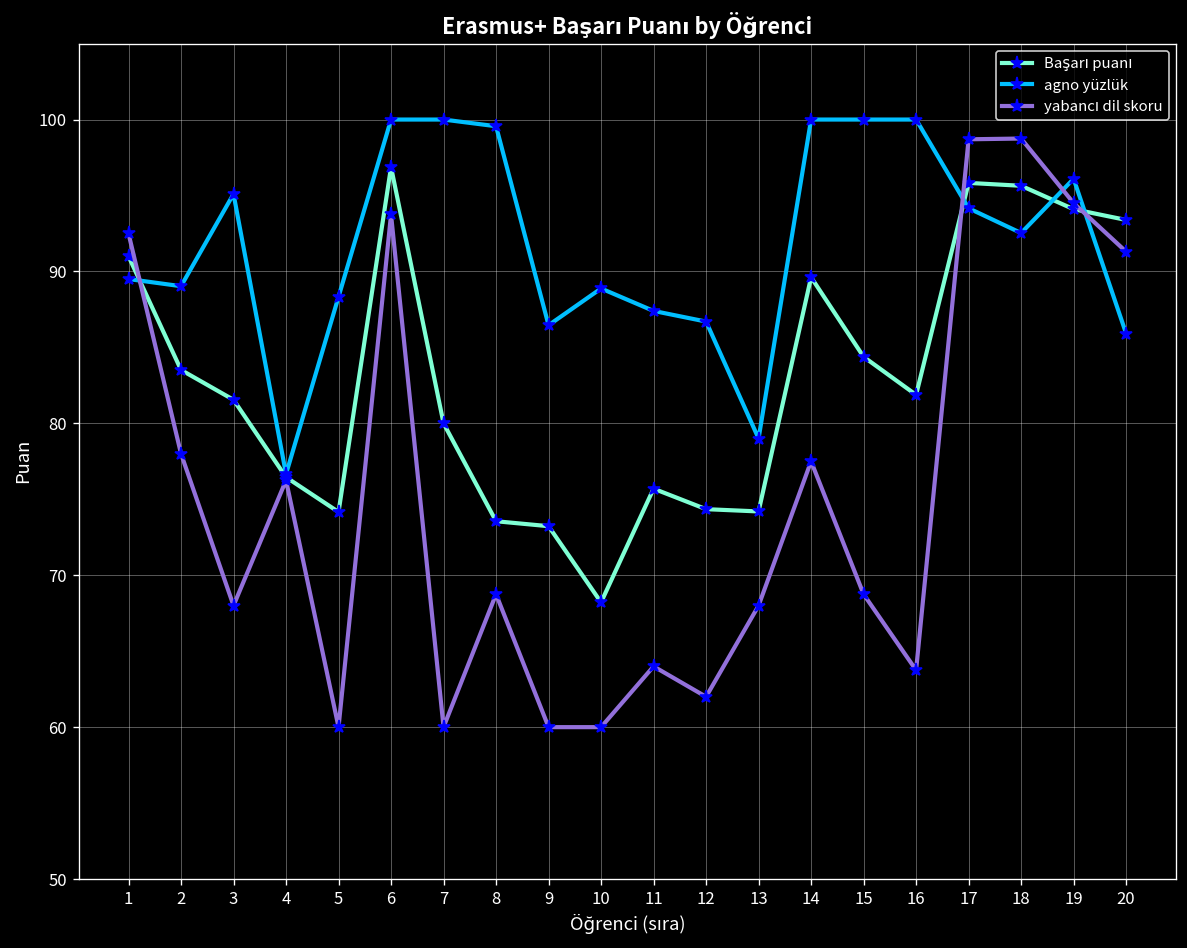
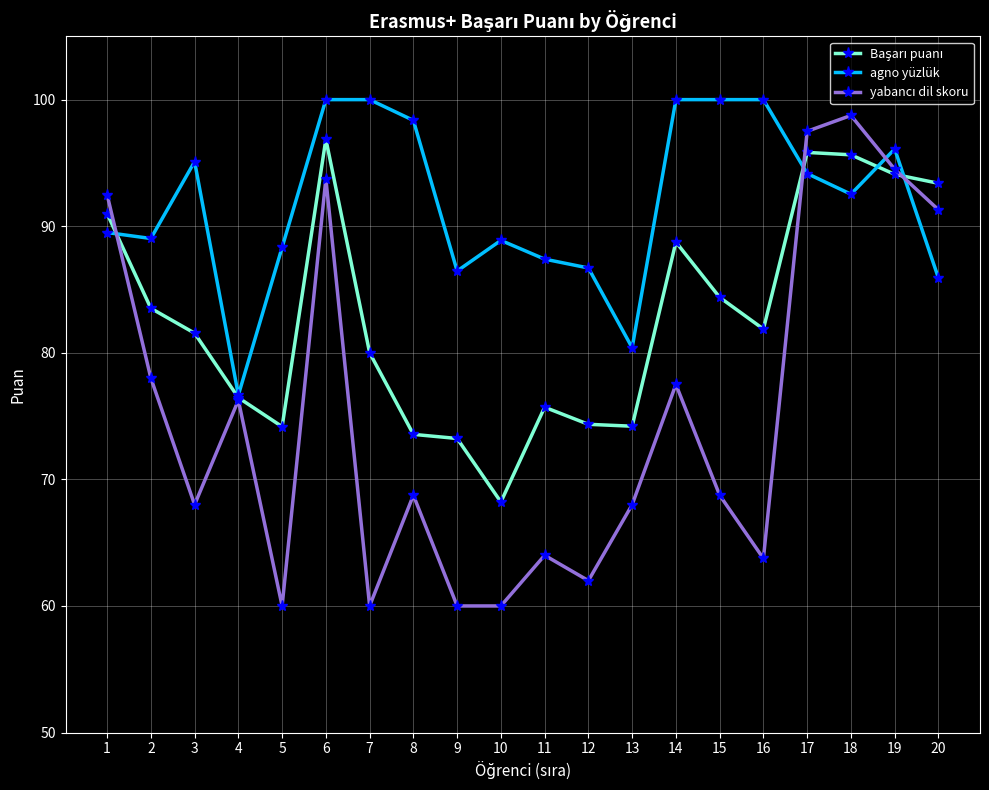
agno yüzlük, 8: 99.6 -> 98.4
agno yüzlük, 13: 79.0 -> 80.4
Başarı puanı, 14: 89.6 -> 88.8
yabancı dil skoru, 17: 98.7 -> 97.5
